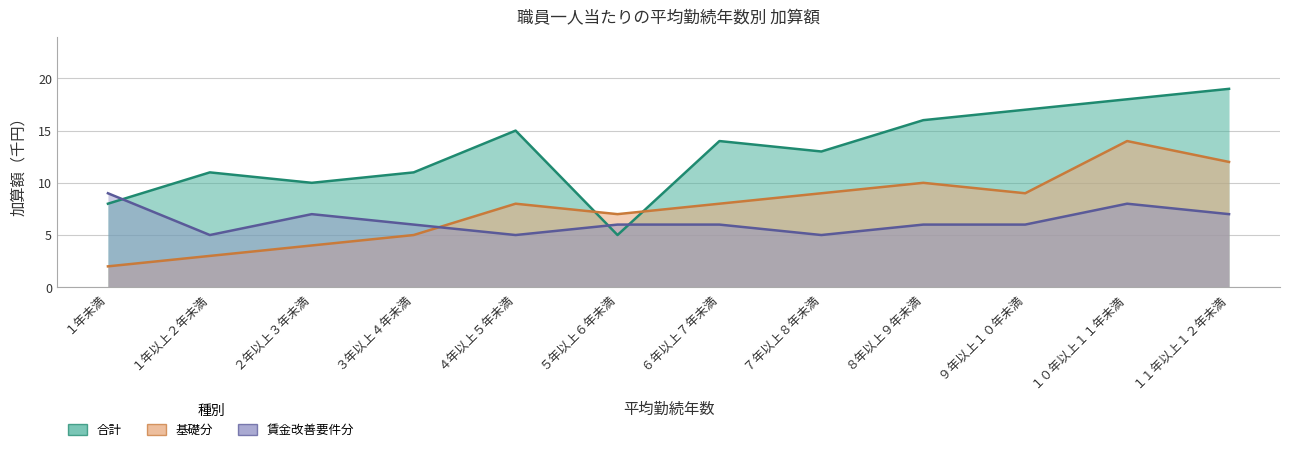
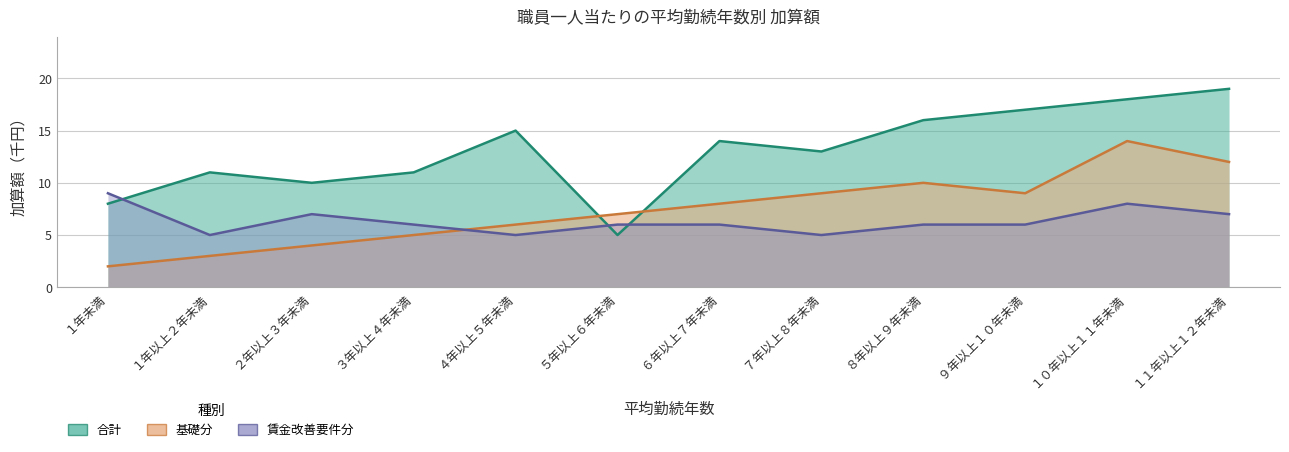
基礎分, ４年以上５年未満: 8 -> 6
